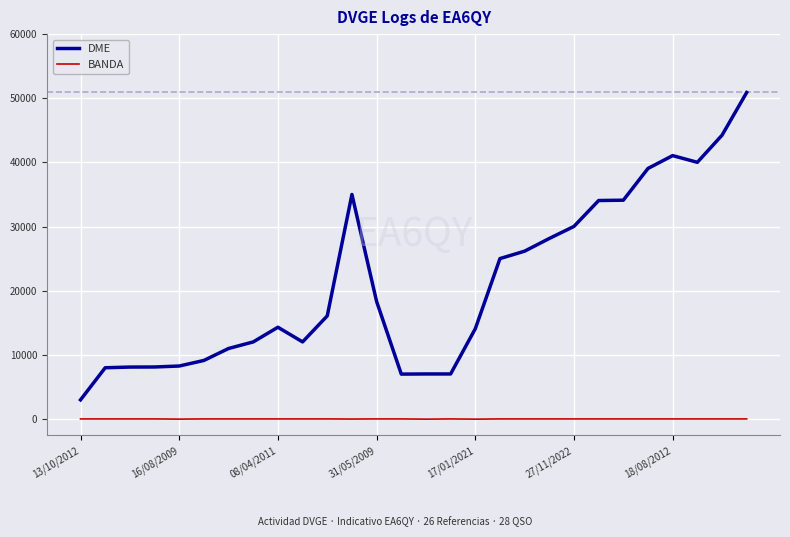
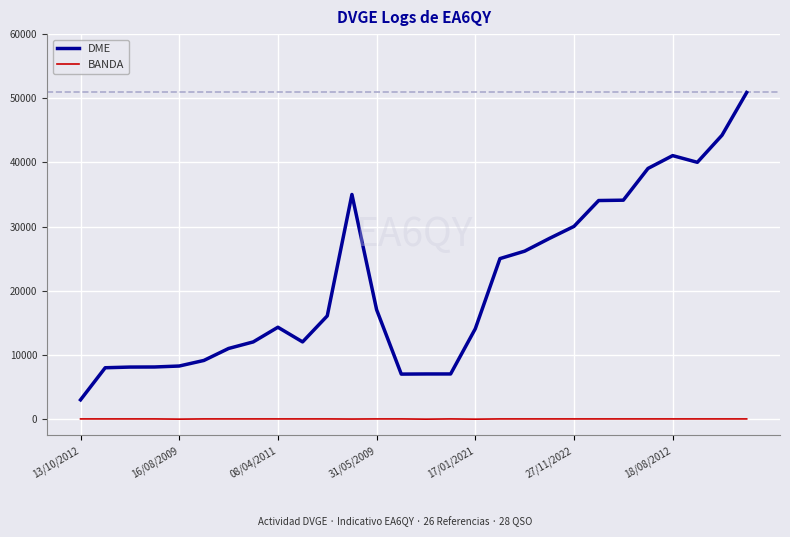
DME, 31/05/2009: 18000 -> 17000
